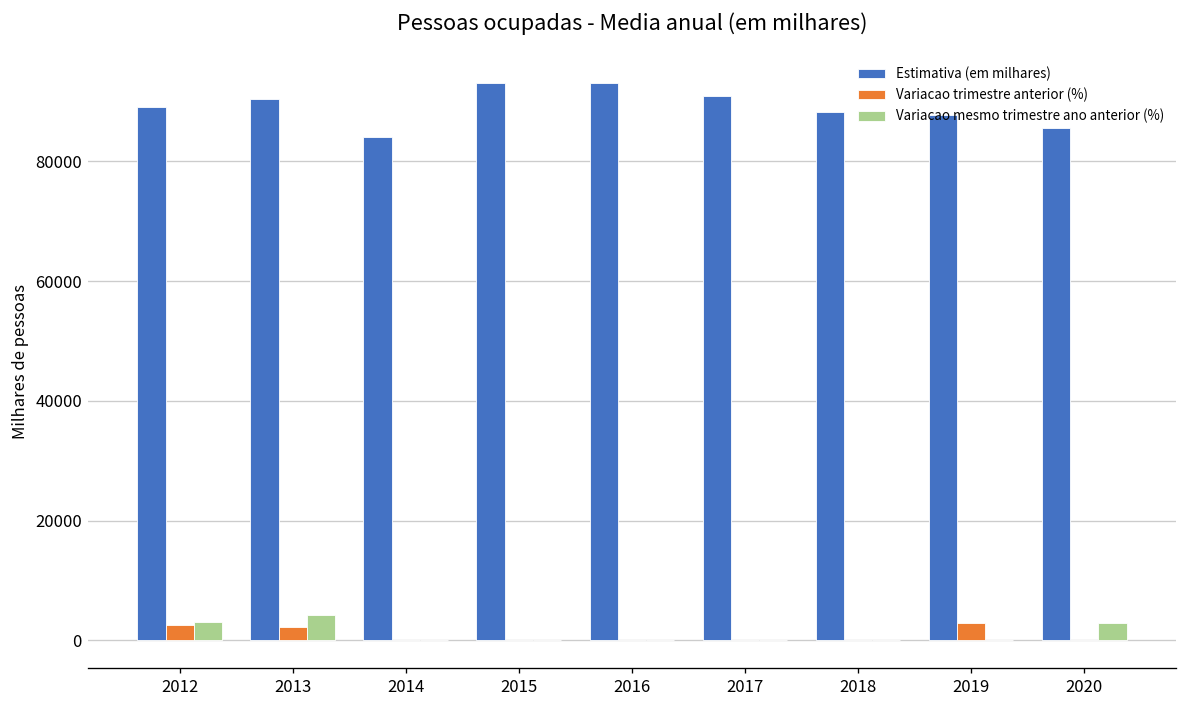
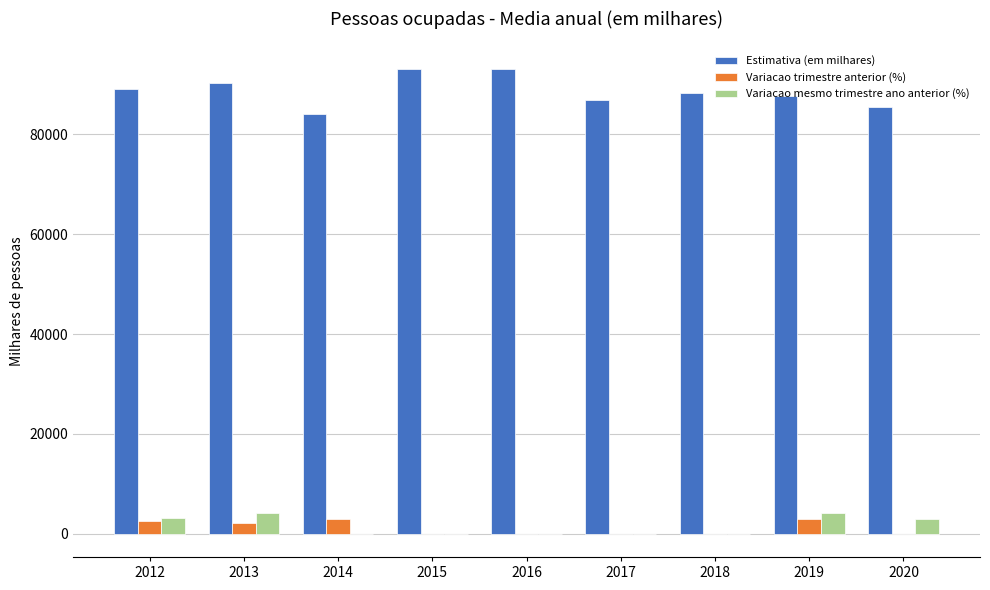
Variacao trimestre anterior (%), 2014: 0 -> 3000
Estimativa (em milhares), 2017: 91000 -> 87000
Variacao mesmo trimestre ano anterior (%), 2019: 0 -> 4000
